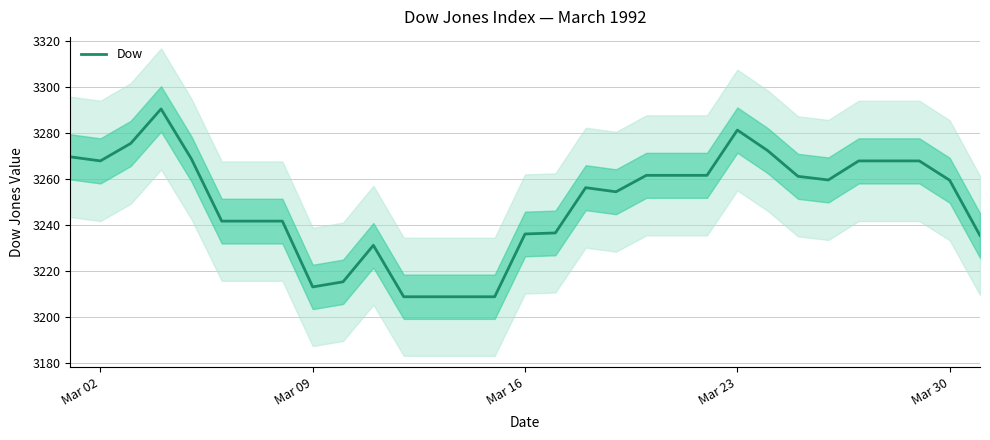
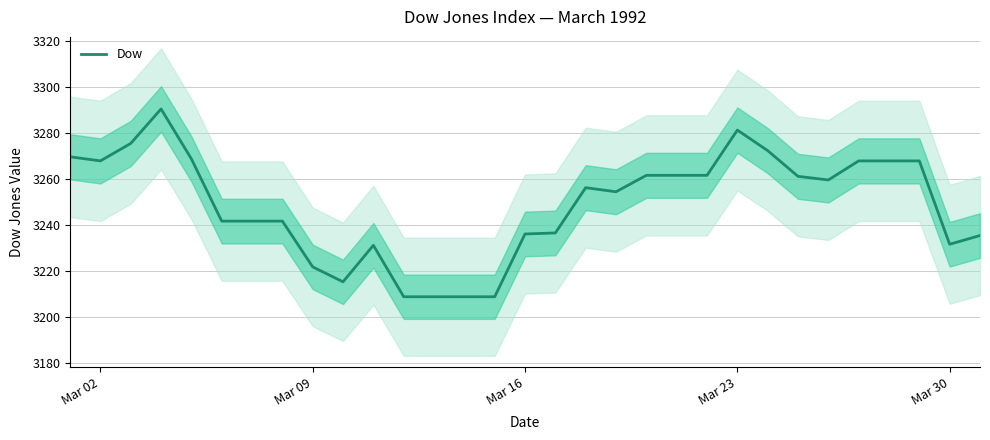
Dow, Mar 09: 3213 -> 3222
Dow, Mar 30: 3259 -> 3231
